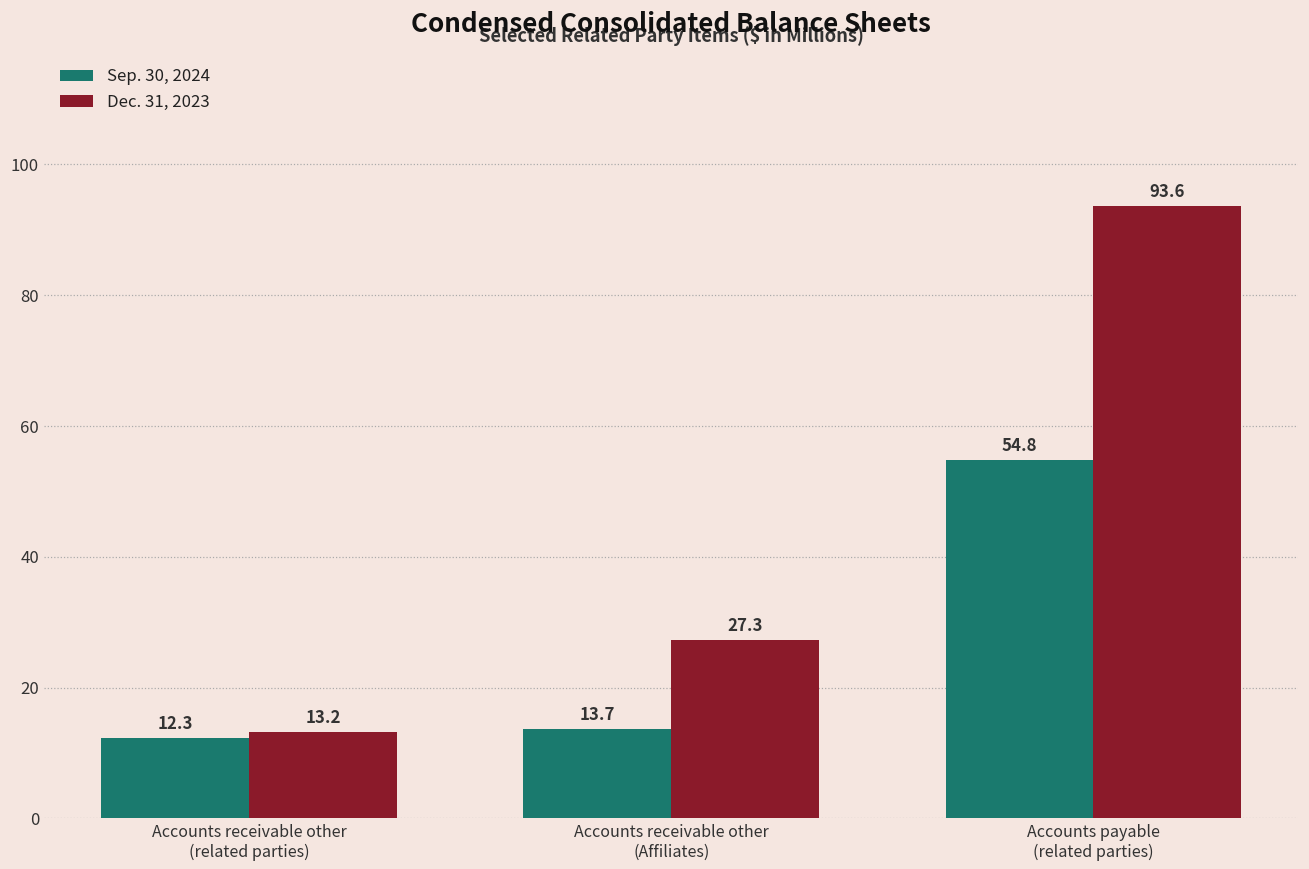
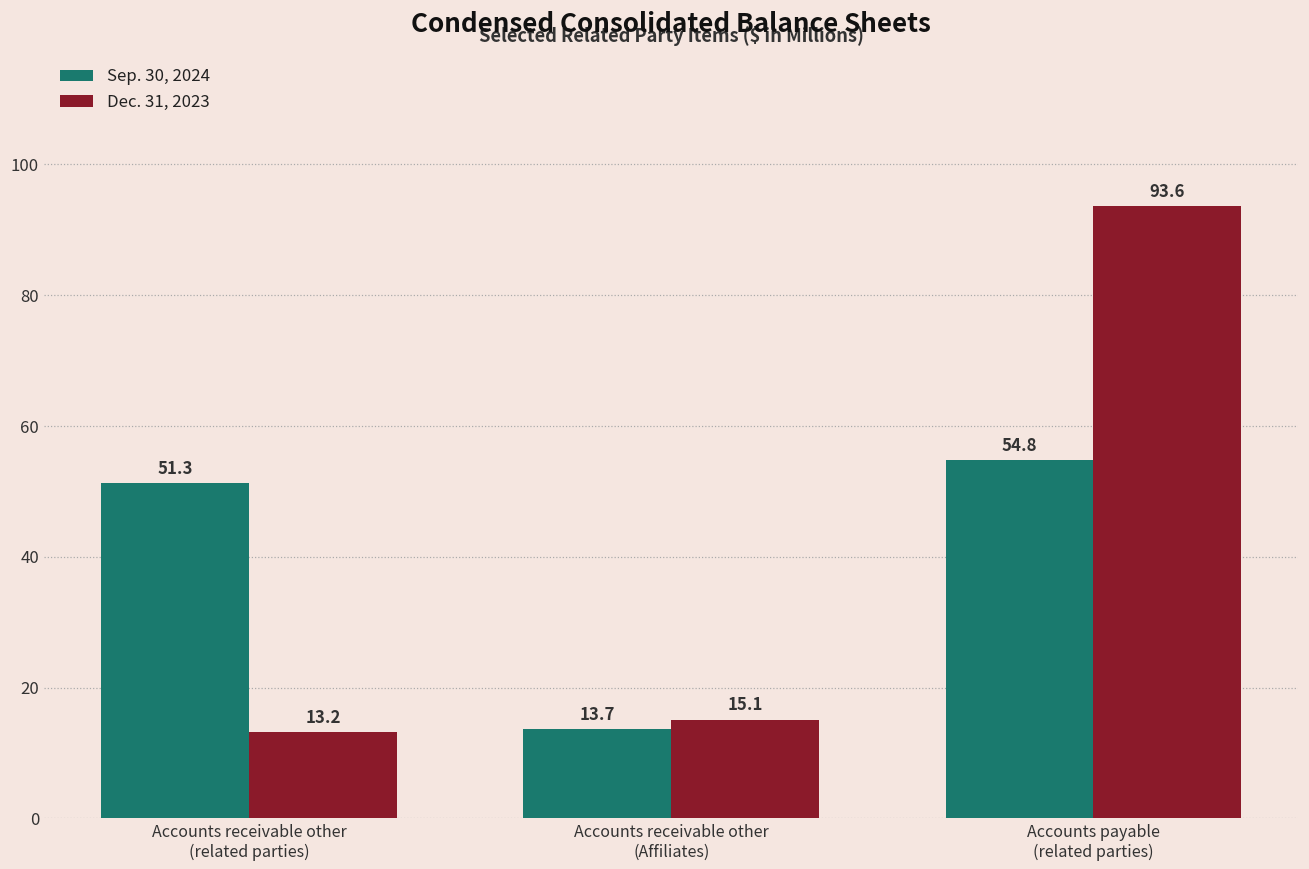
Sep. 30, 2024, Accounts receivable other (related parties): 12.3 -> 51.3
Dec. 31, 2023, Accounts receivable other (Affiliates): 27.3 -> 15.1
